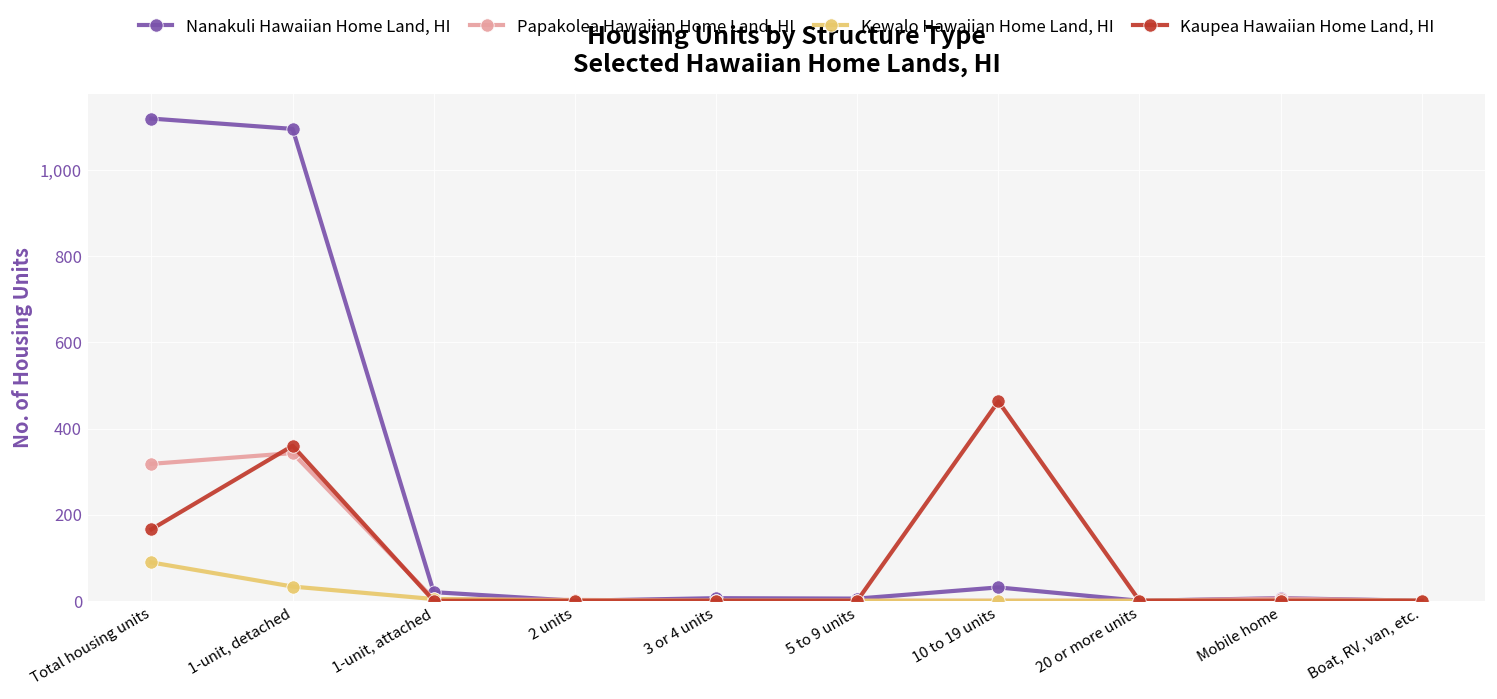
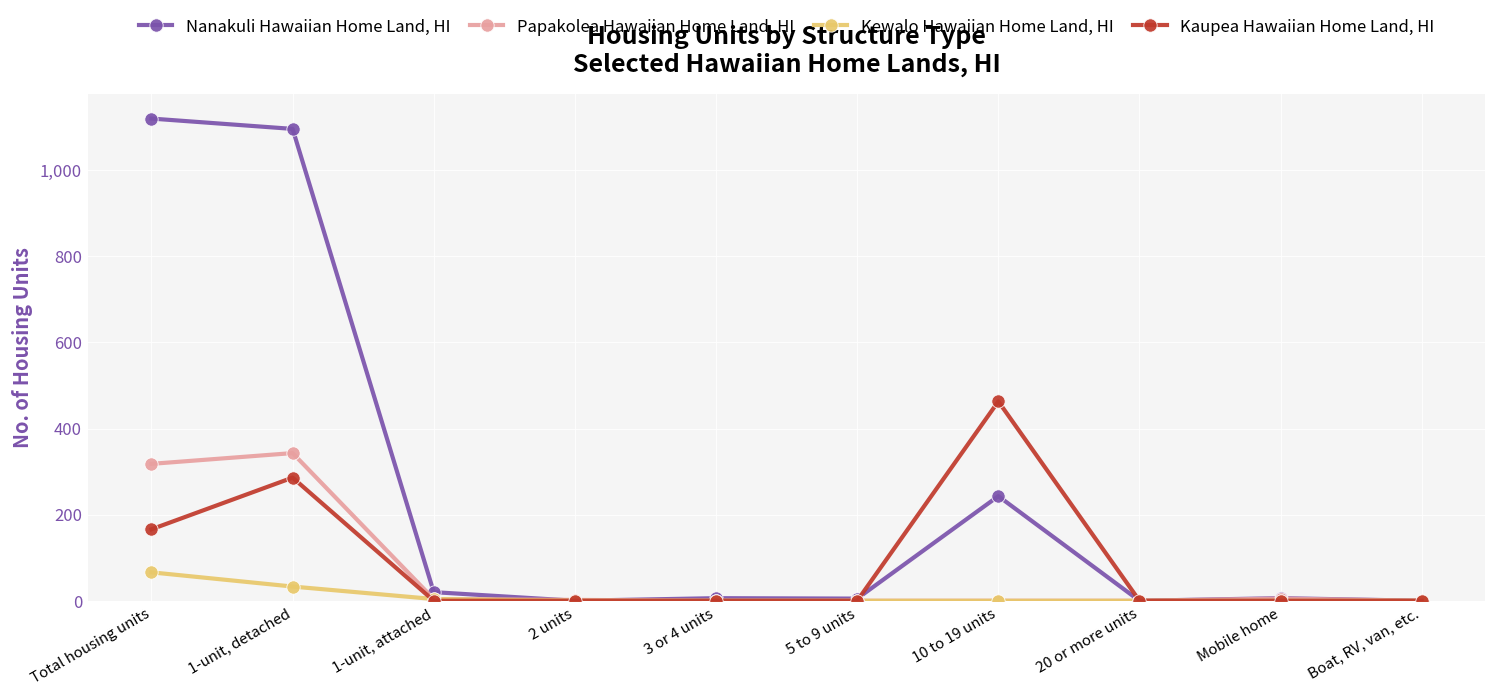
Kewalo Hawaiian Home Land, HI, Total housing units: 90 -> 70
Kaupea Hawaiian Home Land, HI, 1-unit, detached: 360 -> 290
Nanakuli Hawaiian Home Land, HI, 10 to 19 units: 30 -> 240
